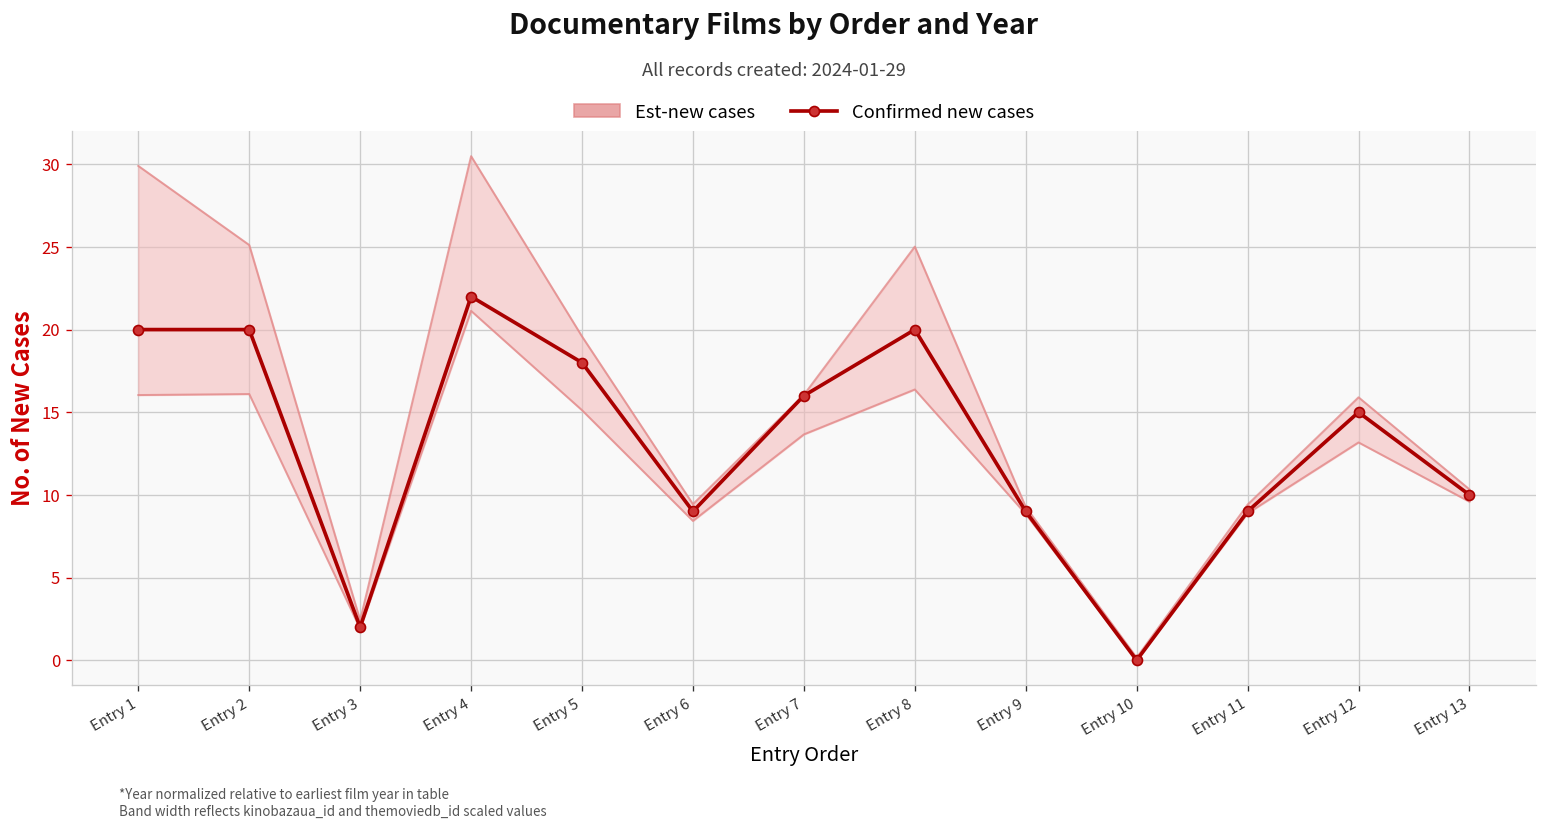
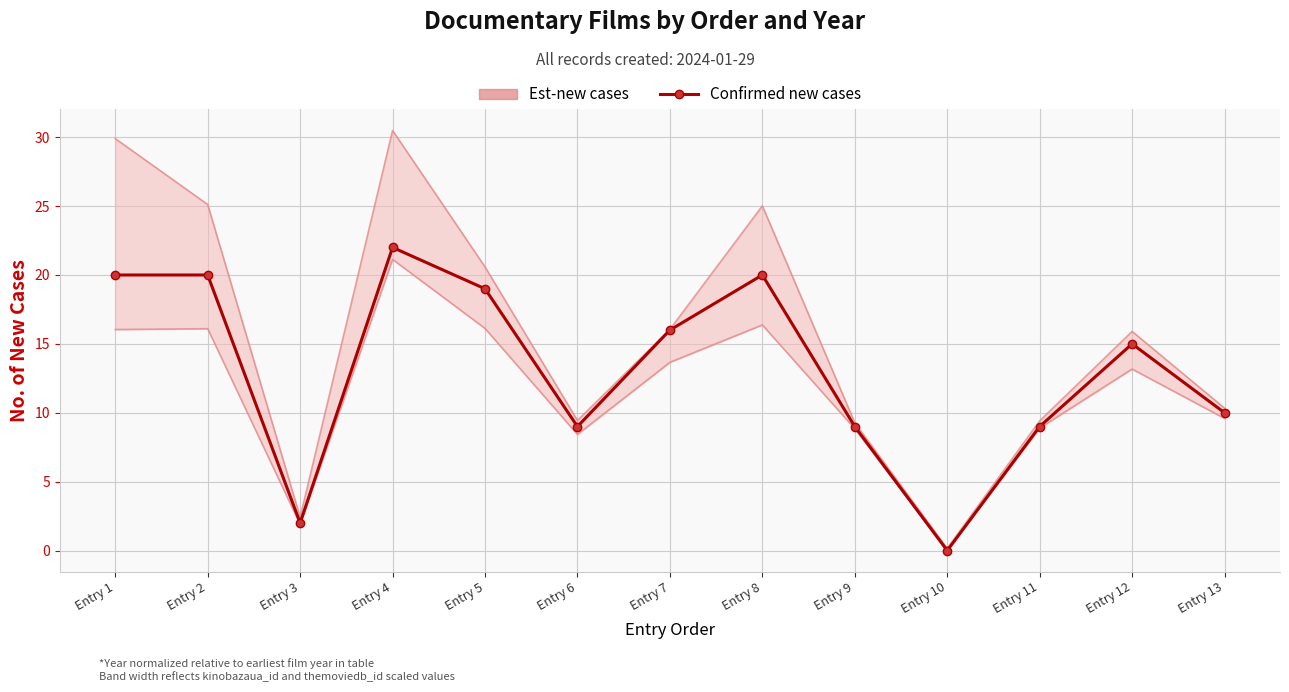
Confirmed new cases, Entry 5: 18.0 -> 19.0
